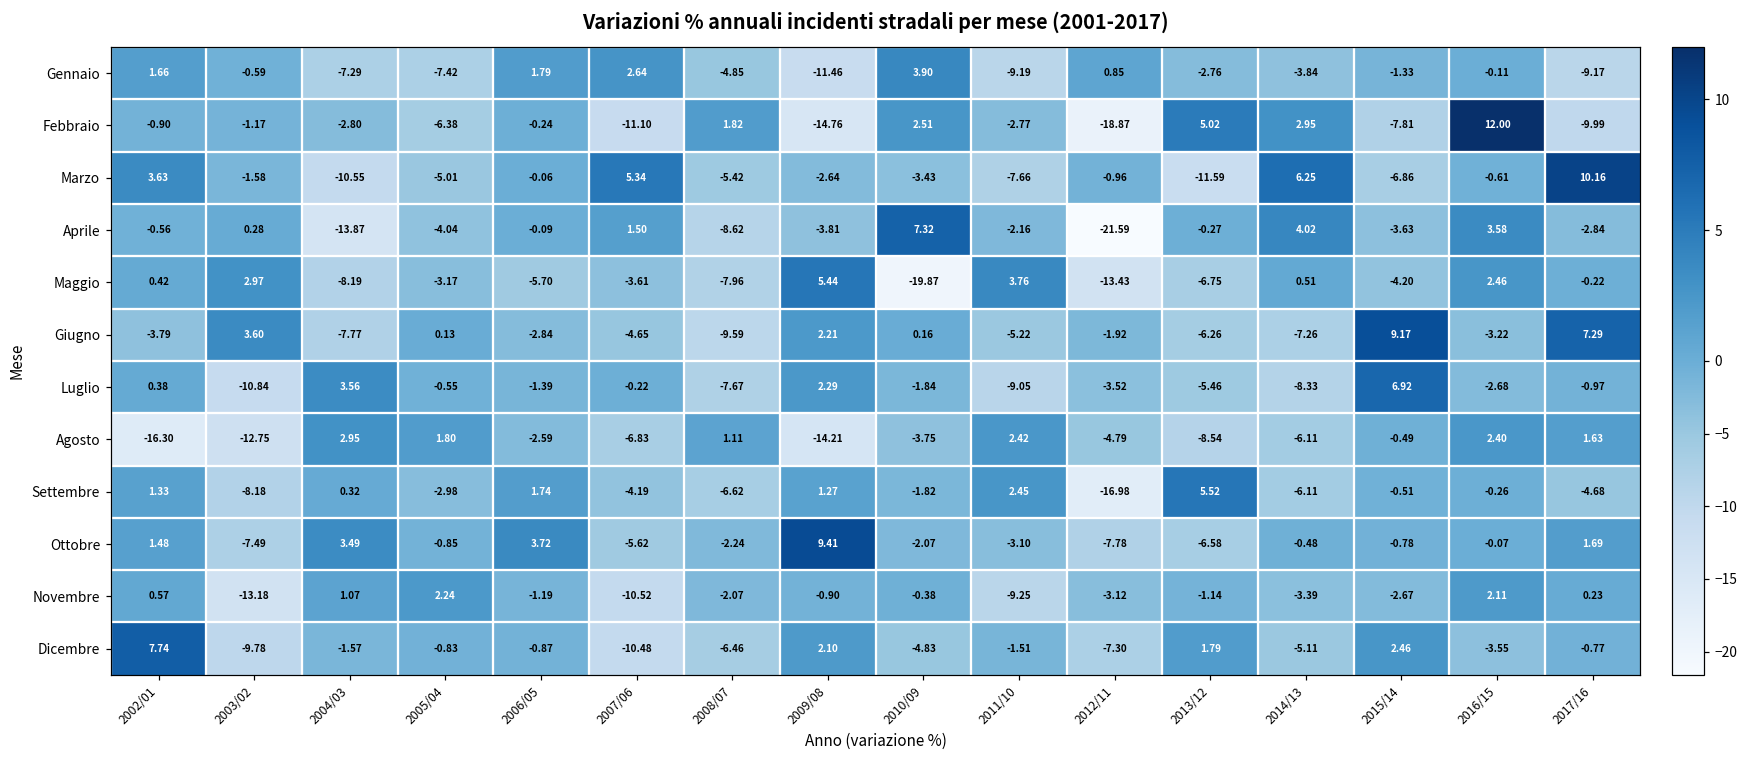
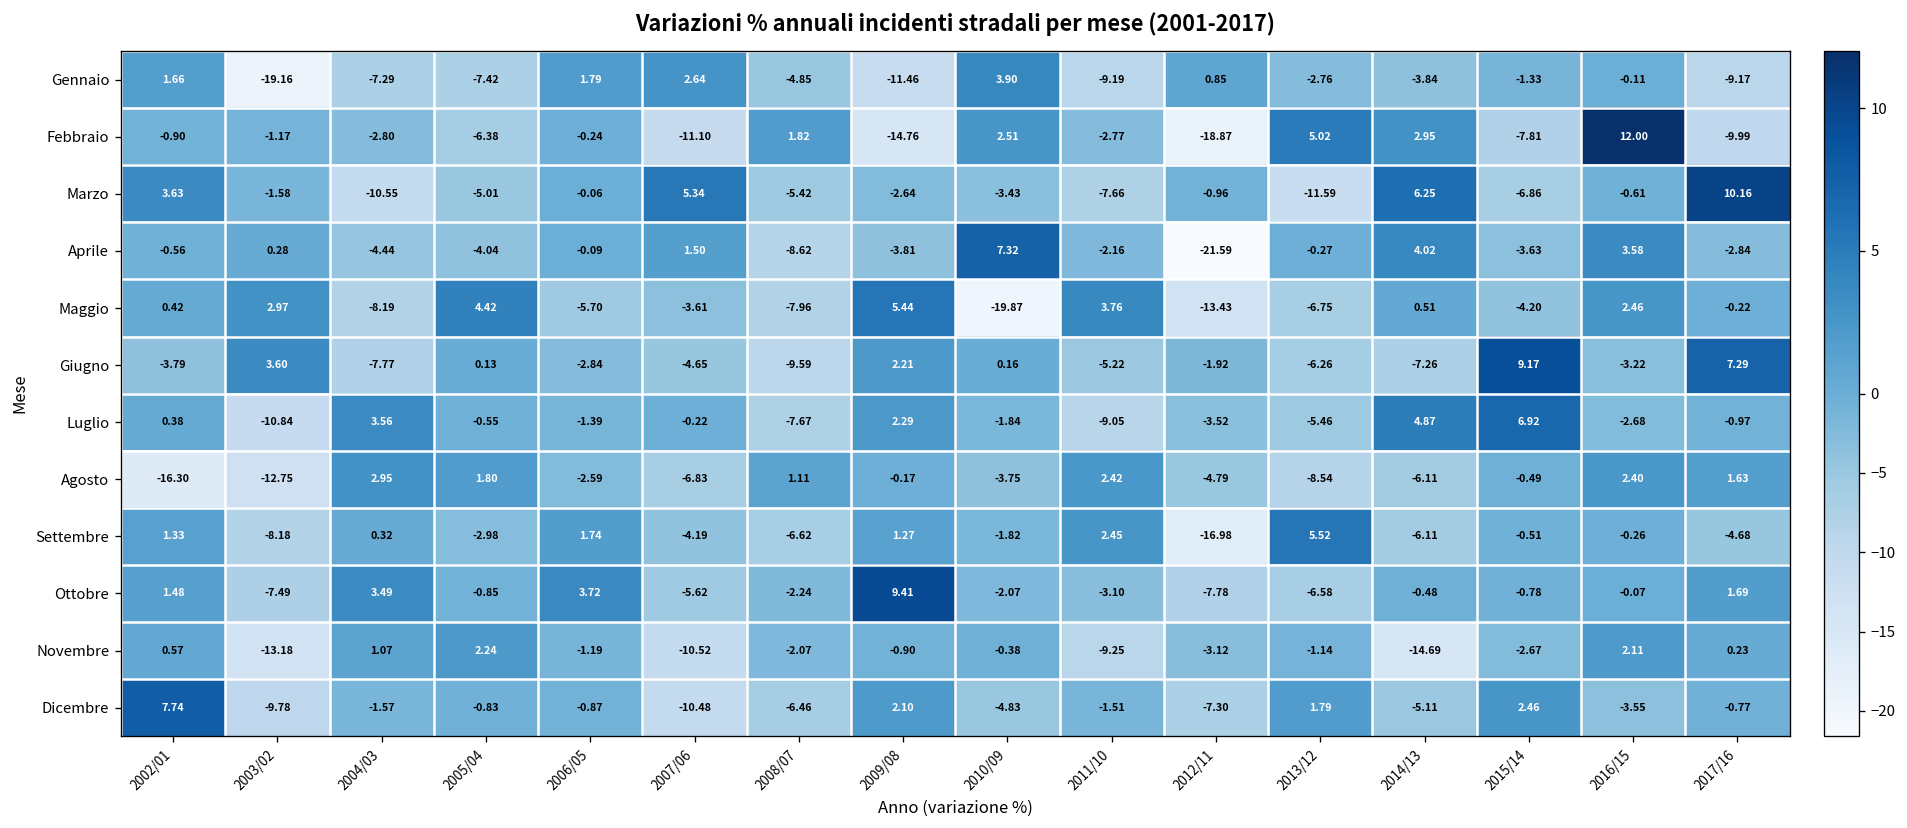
Gennaio, 2003/02: -0.59 -> -19.16
Aprile, 2004/03: -13.87 -> -4.44
Maggio, 2005/04: -3.17 -> 4.42
Luglio, 2014/13: -8.33 -> 4.87
Agosto, 2009/08: -14.21 -> -0.17
Novembre, 2014/13: -3.39 -> -14.69
